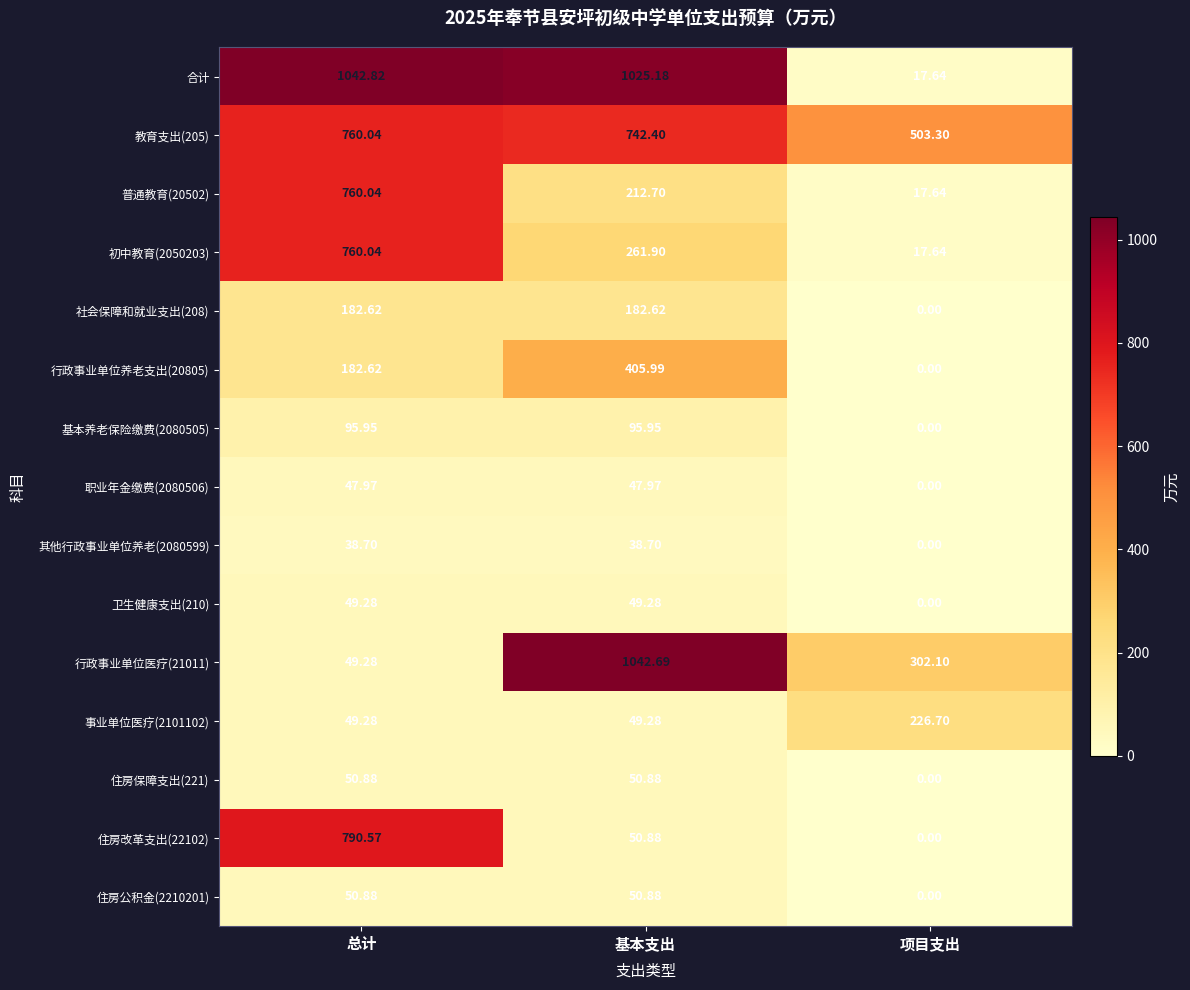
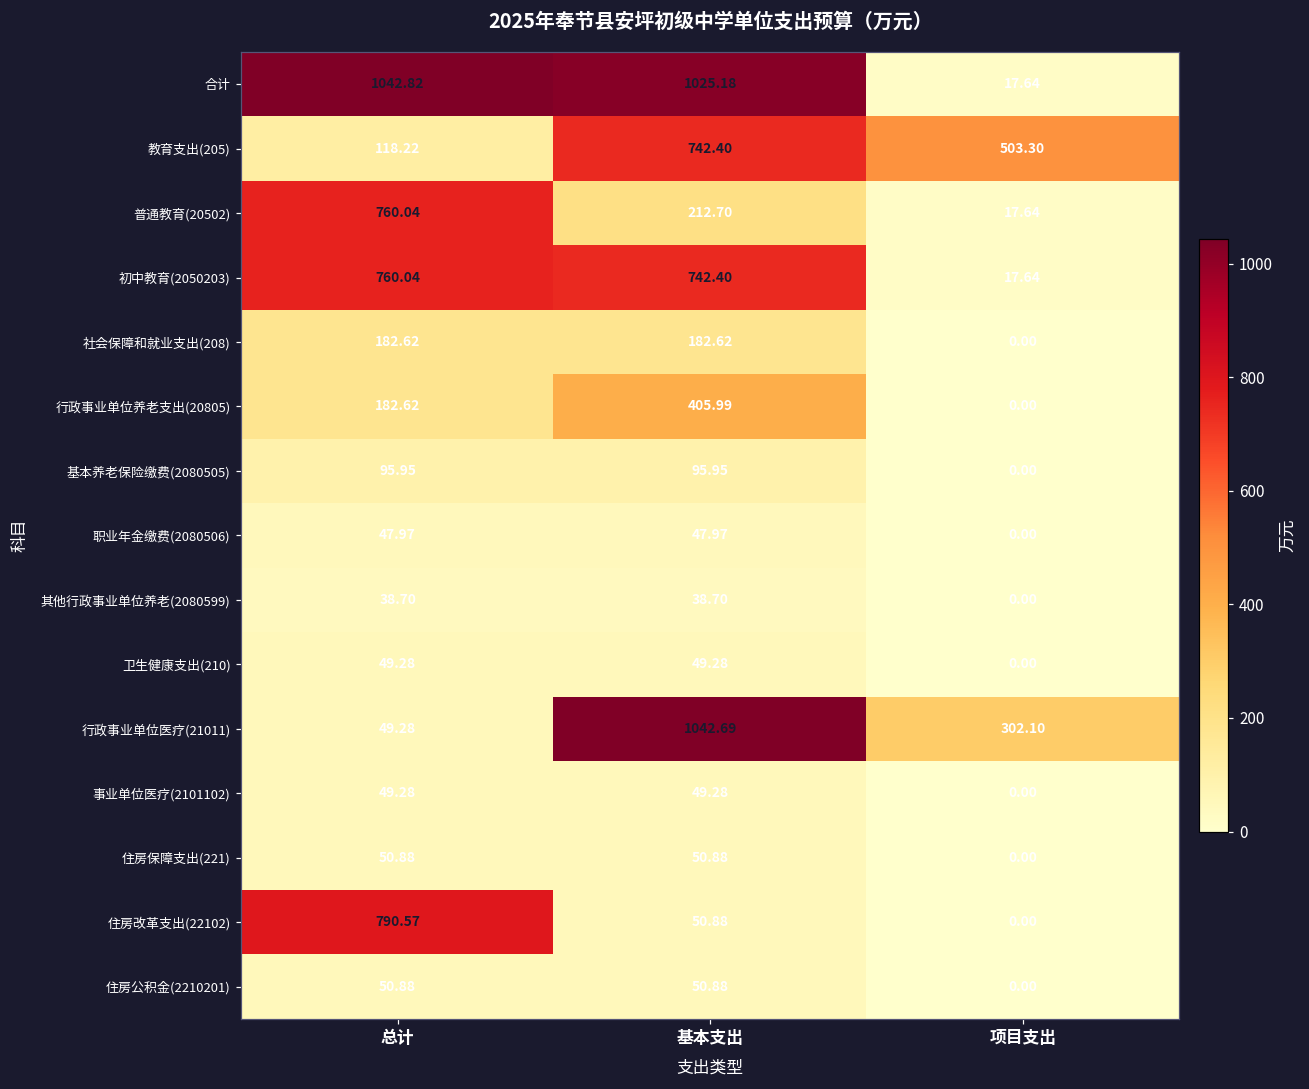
教育支出(205), 总计: 760.04 -> 118.22
初中教育(2050203), 基本支出: 261.90 -> 742.40
事业单位医疗(2101102), 项目支出: 226.70 -> 0.00
